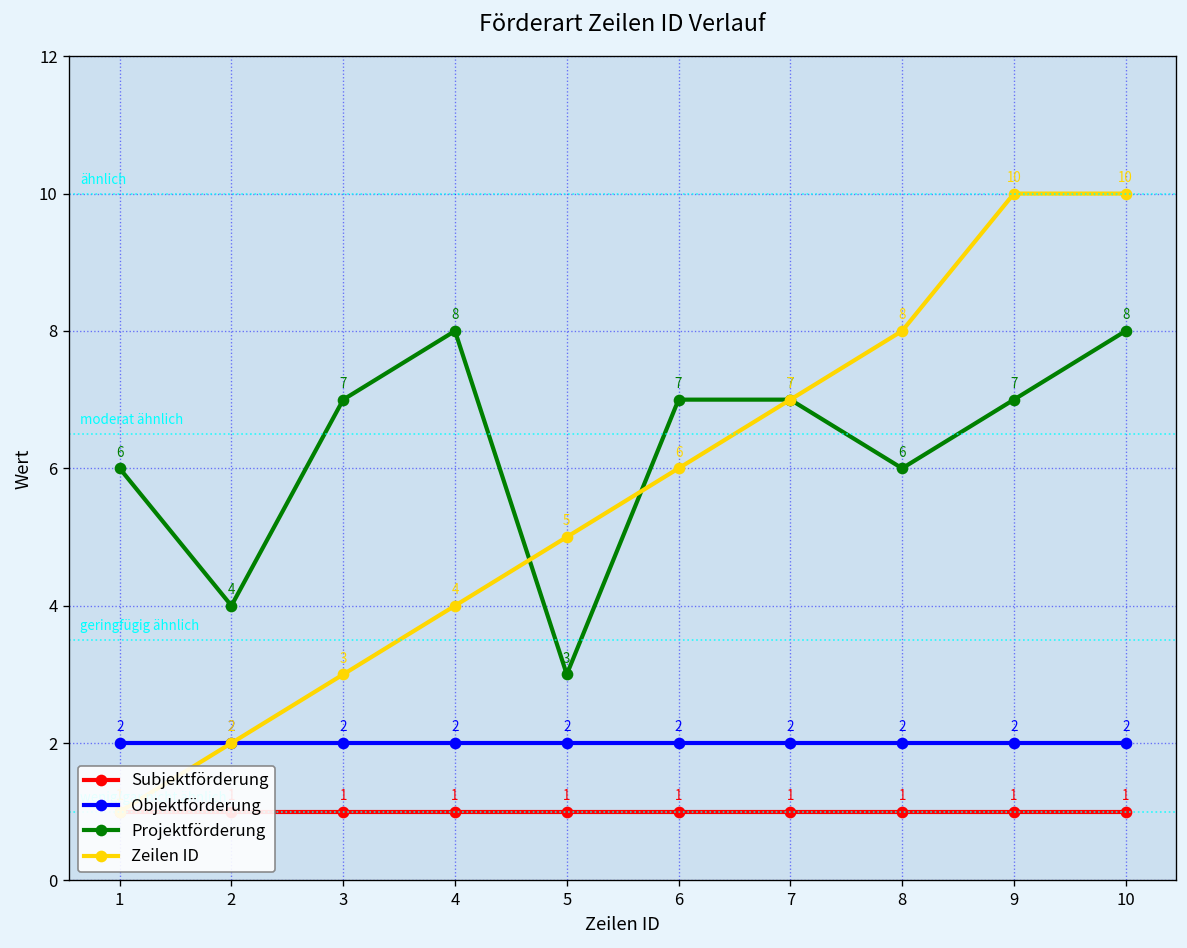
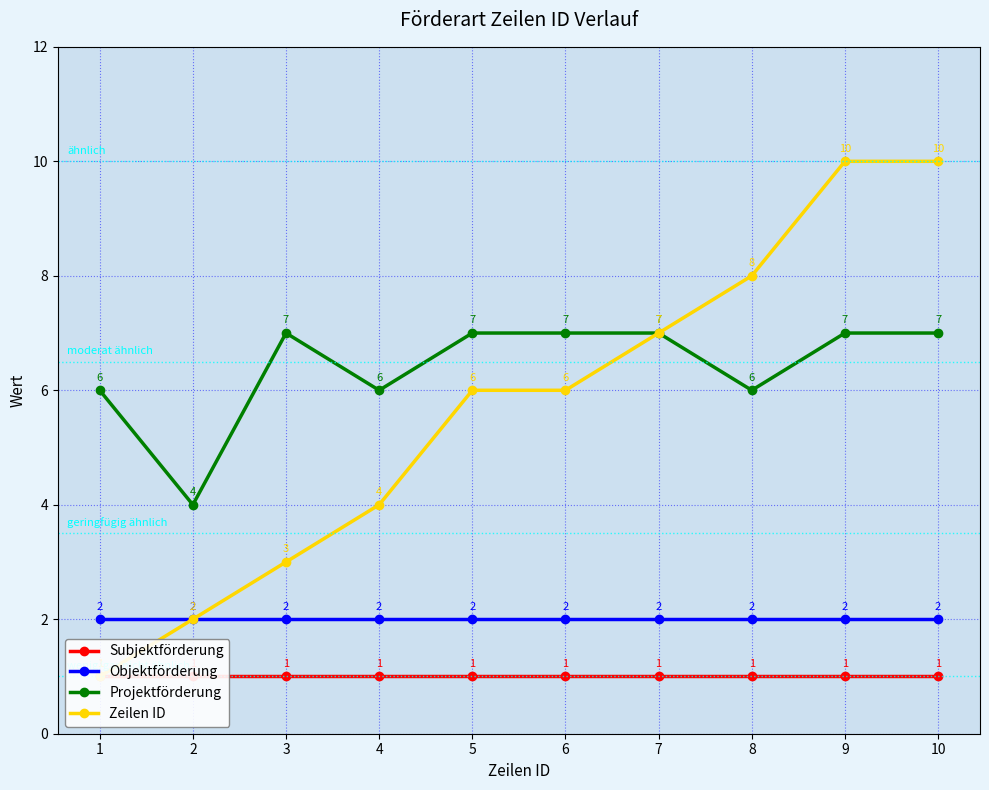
Projektförderung, 4: 8 -> 6
Projektförderung, 5: 3 -> 7
Zeilen ID, 5: 5 -> 6
Projektförderung, 10: 8 -> 7
